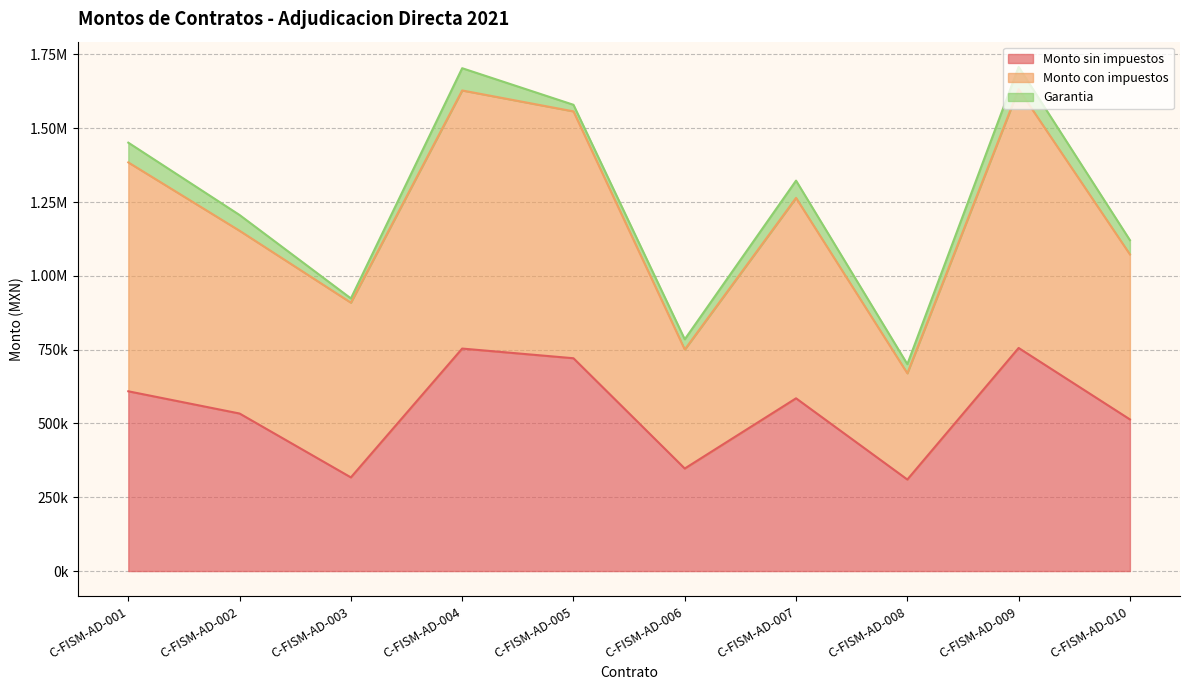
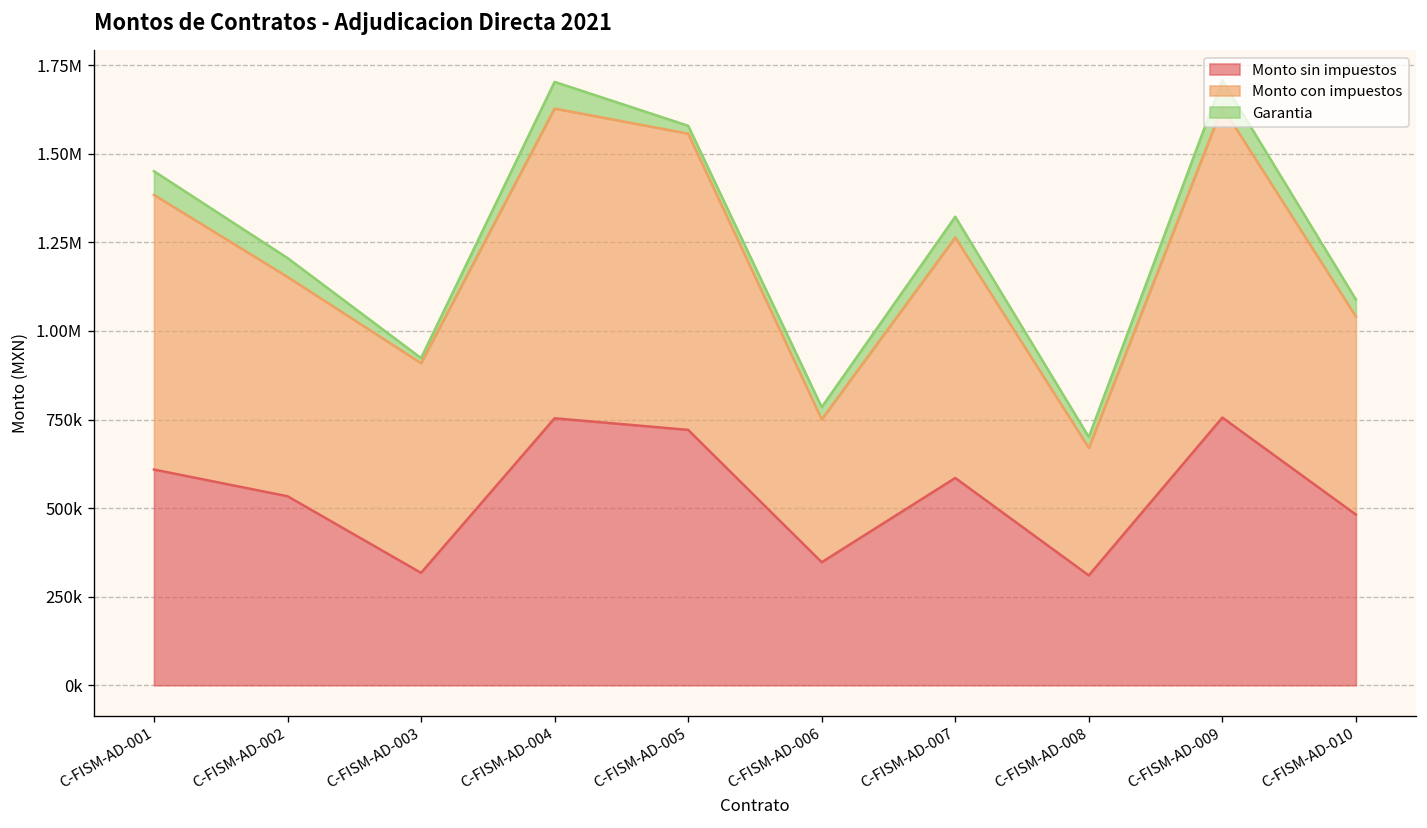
Monto sin impuestos, C-FISM-AD-010: 510000 -> 480000
